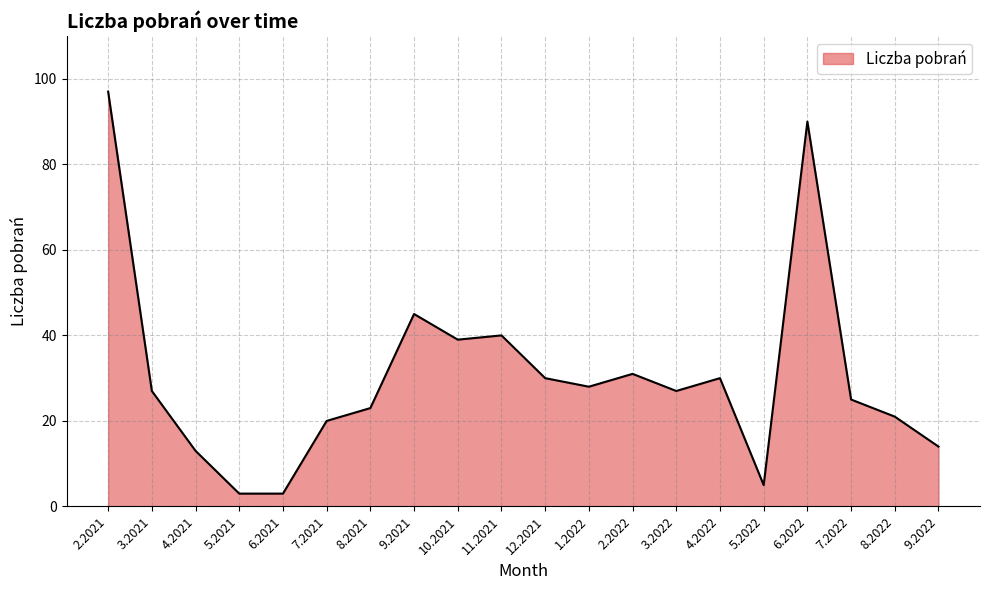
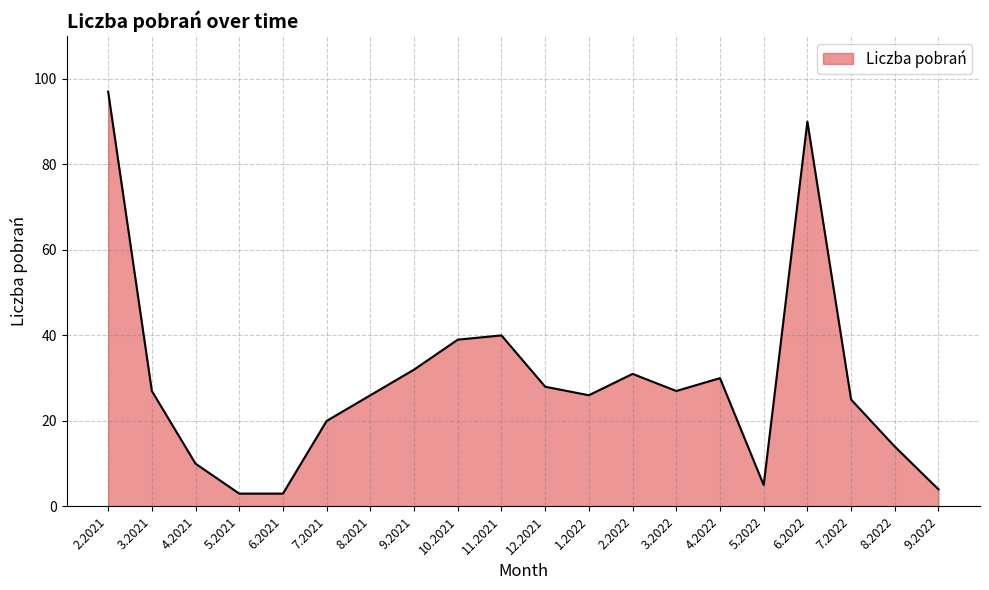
4.2021: 13 -> 10
8.2021: 23 -> 26
9.2021: 45 -> 32
12.2021: 30 -> 28
1.2022: 28 -> 26
8.2022: 21 -> 14
9.2022: 14 -> 4
